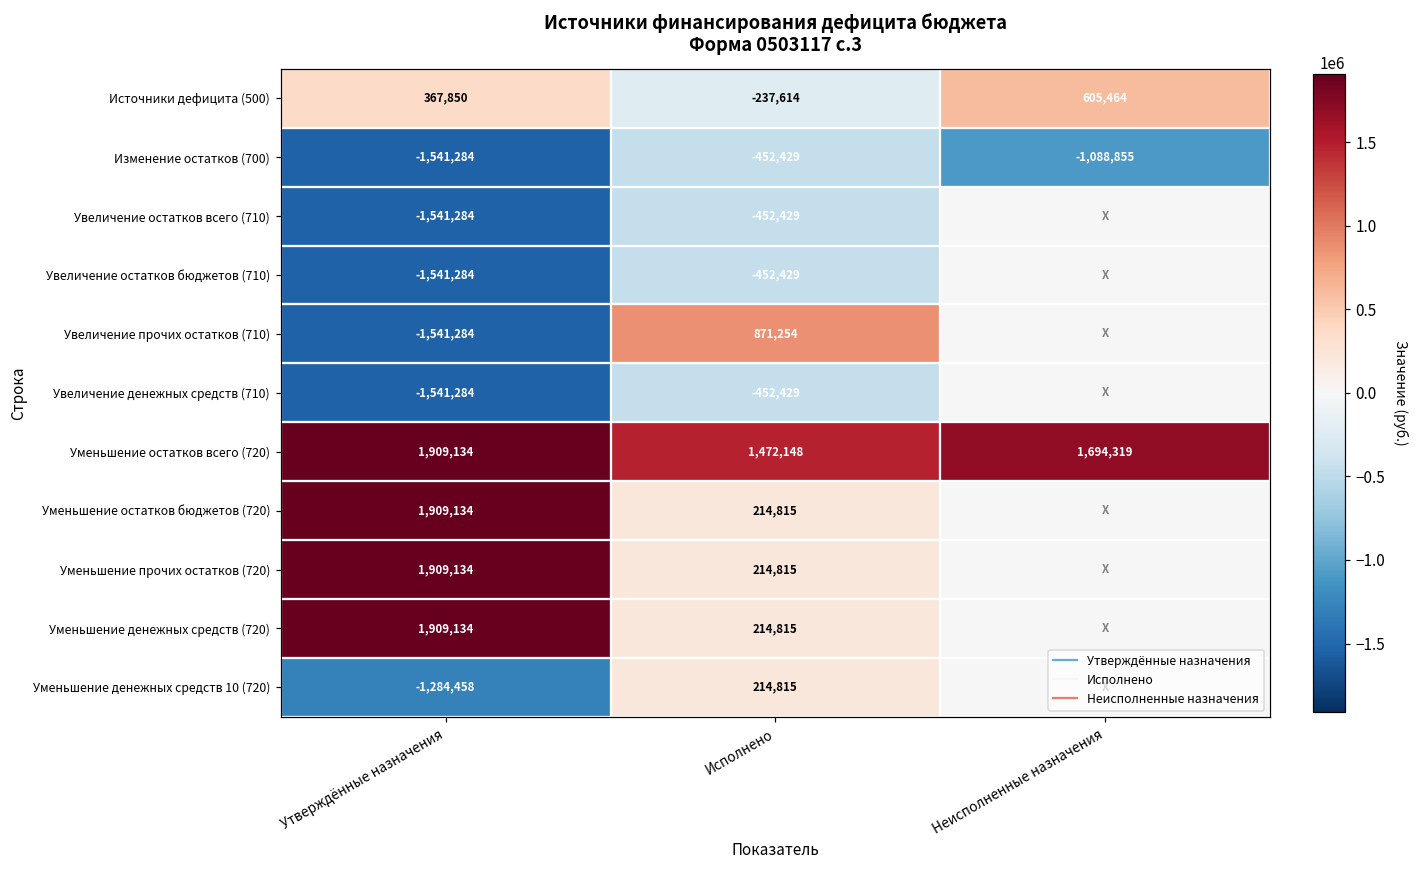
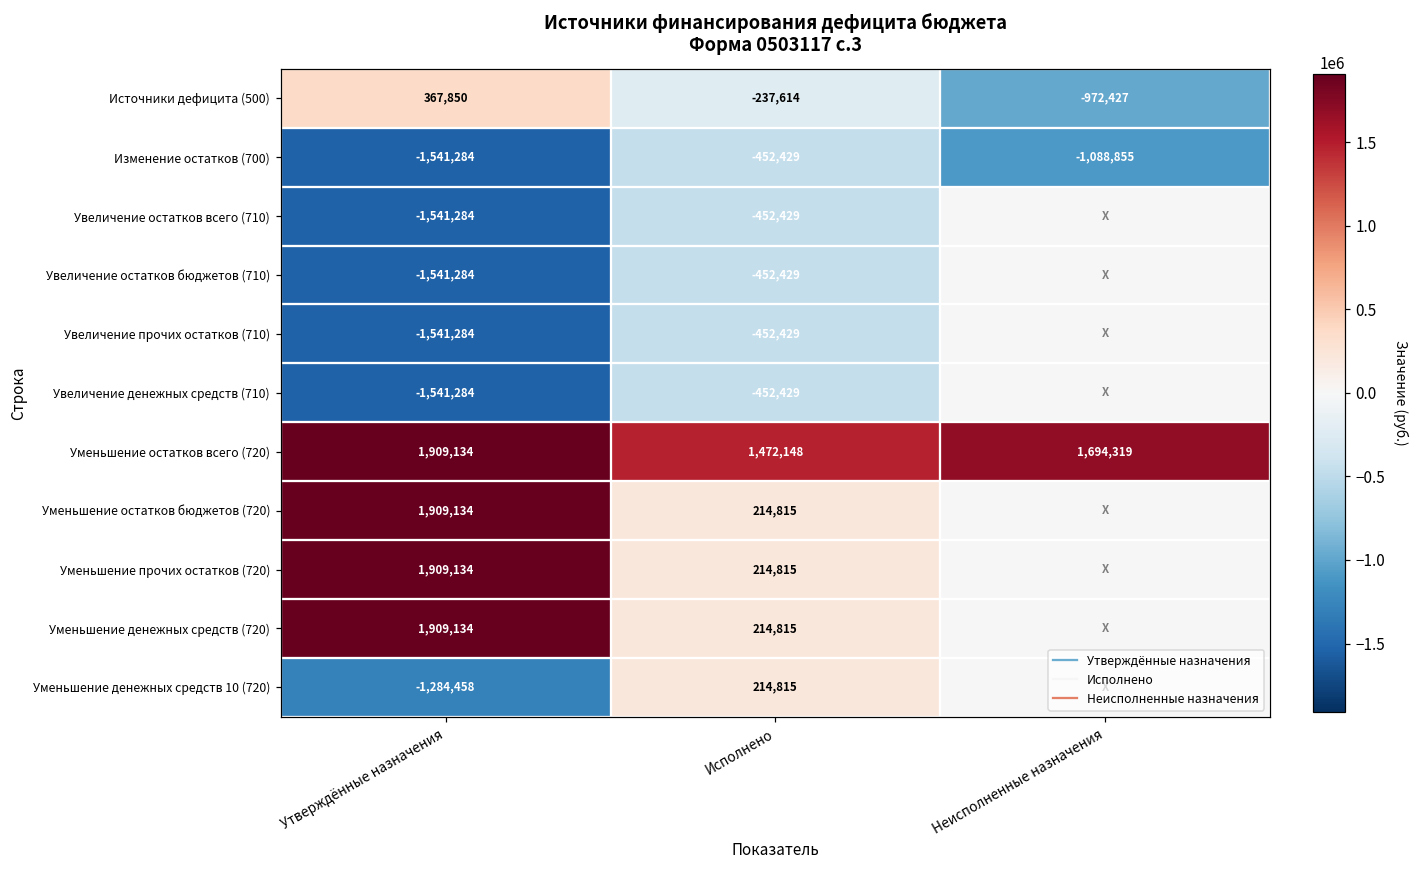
Источники дефицита (500), Неисполненные назначения: 605,464 -> -972,427
Увеличение прочих остатков (710), Исполнено: 871,254 -> -452,429
